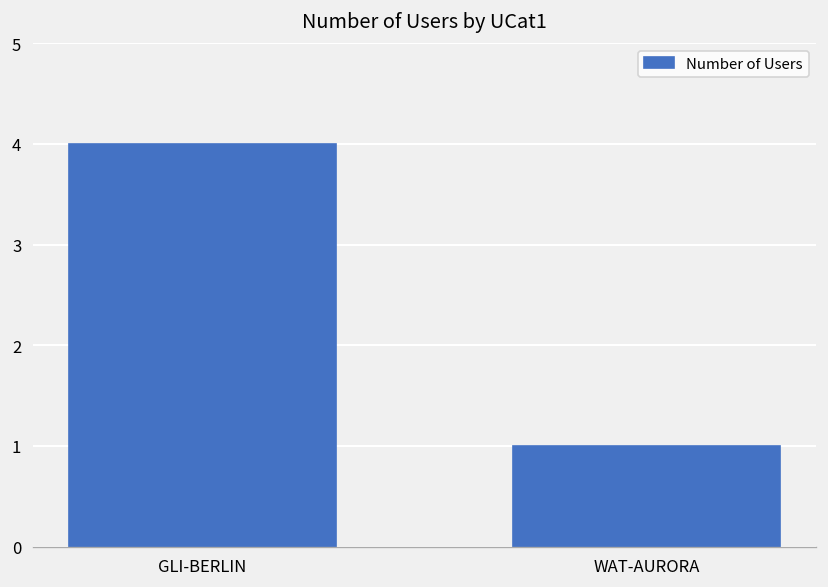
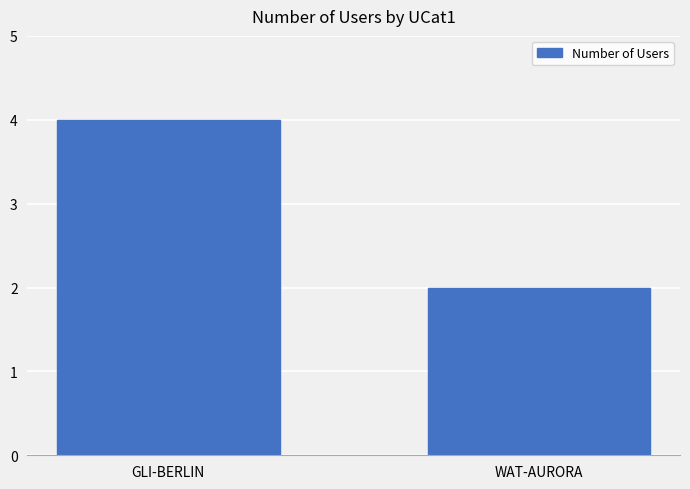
WAT-AURORA: 1 -> 2
